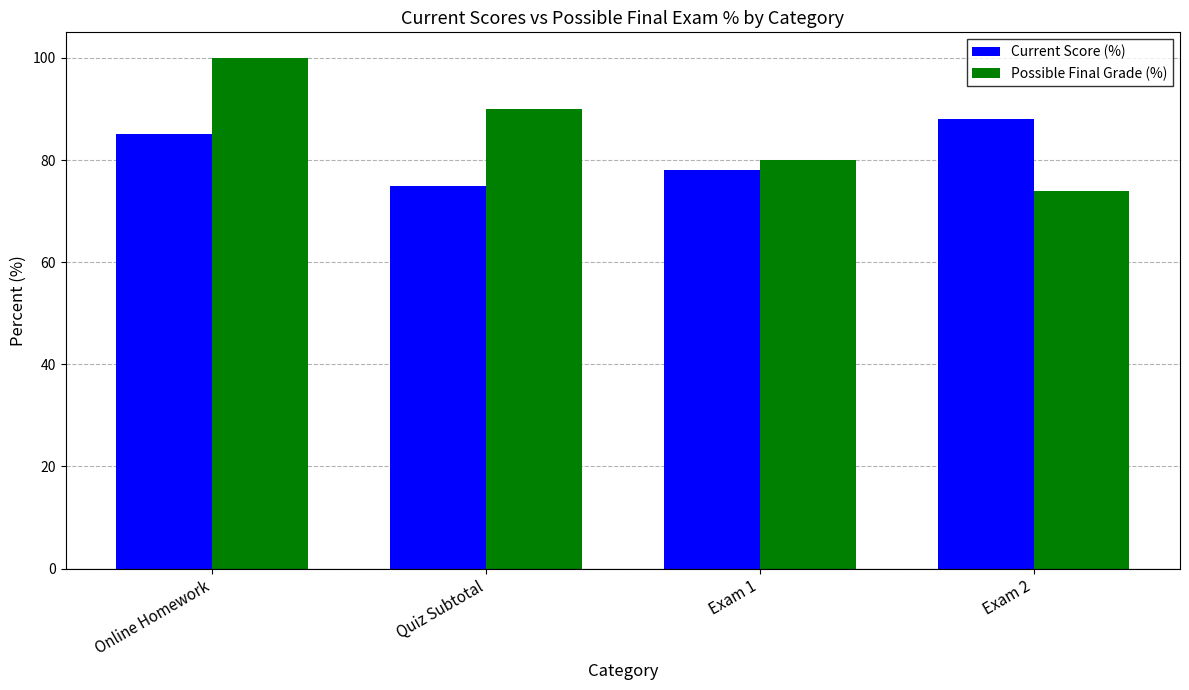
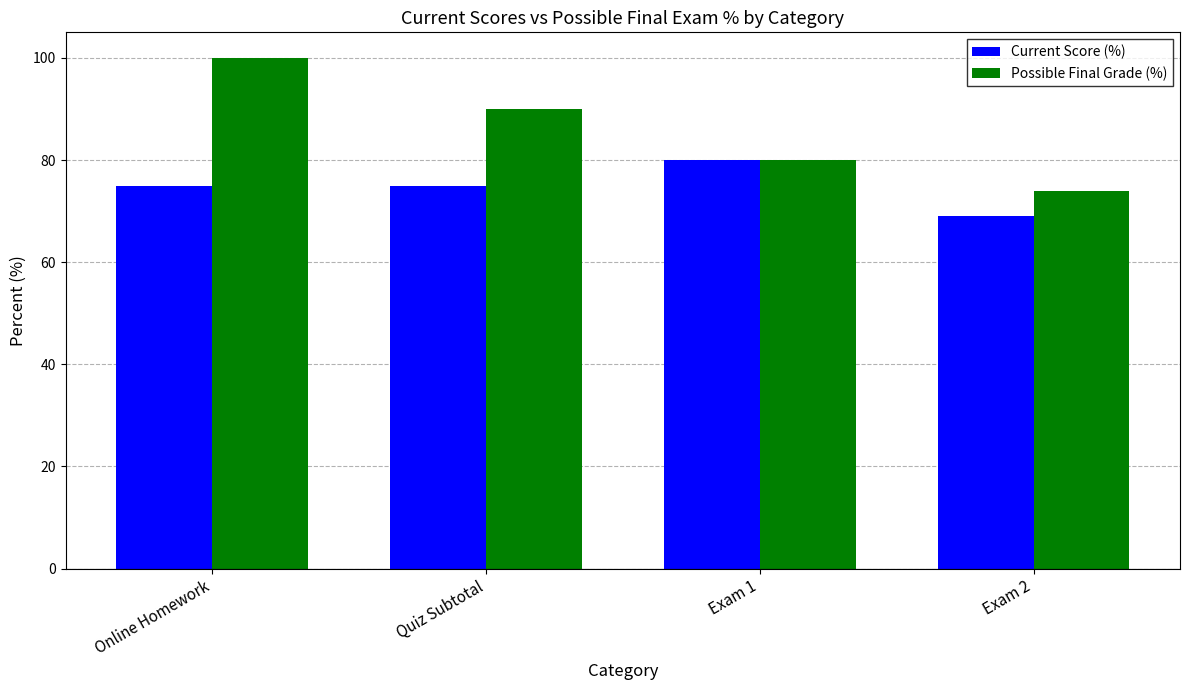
Current Score (%), Online Homework: 85 -> 75
Current Score (%), Exam 1: 78 -> 80
Current Score (%), Exam 2: 88 -> 69
